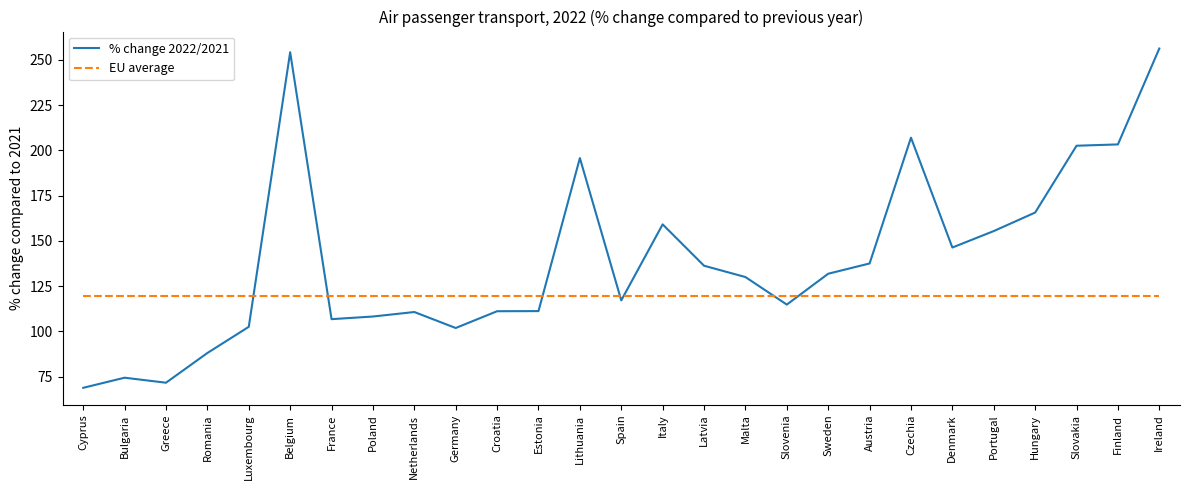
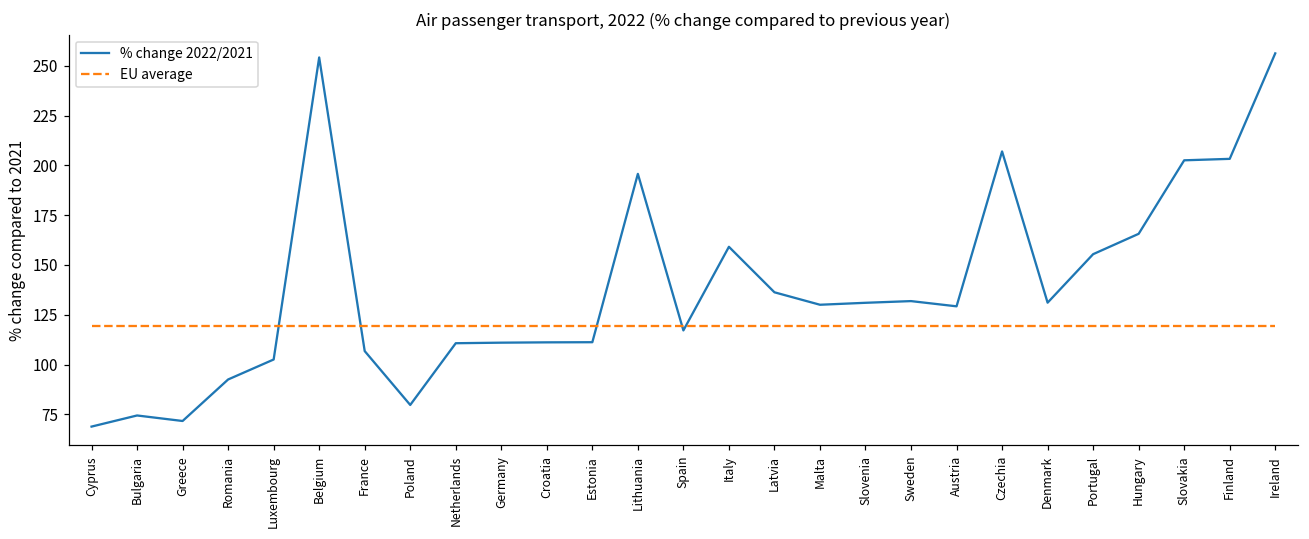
% change 2022/2021, Romania: 88 -> 93
% change 2022/2021, Poland: 108 -> 80
% change 2022/2021, Germany: 102 -> 111
% change 2022/2021, Slovenia: 115 -> 131
% change 2022/2021, Austria: 138 -> 129
% change 2022/2021, Denmark: 146 -> 131
